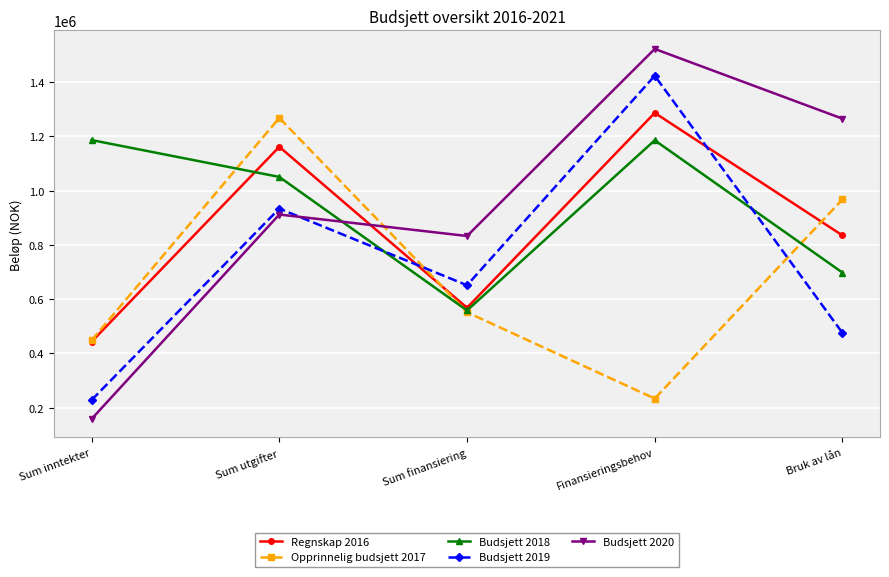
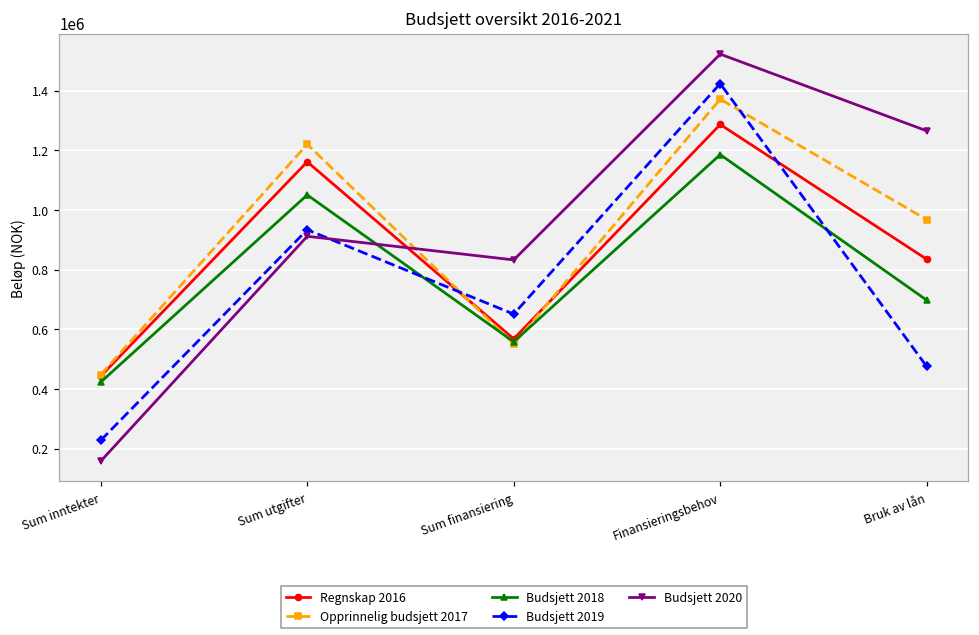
Budsjett 2018, Sum inntekter: 1190000 -> 420000
Opprinnelig budsjett 2017, Sum utgifter: 1270000 -> 1220000
Opprinnelig budsjett 2017, Finansieringsbehov: 230000 -> 1370000
